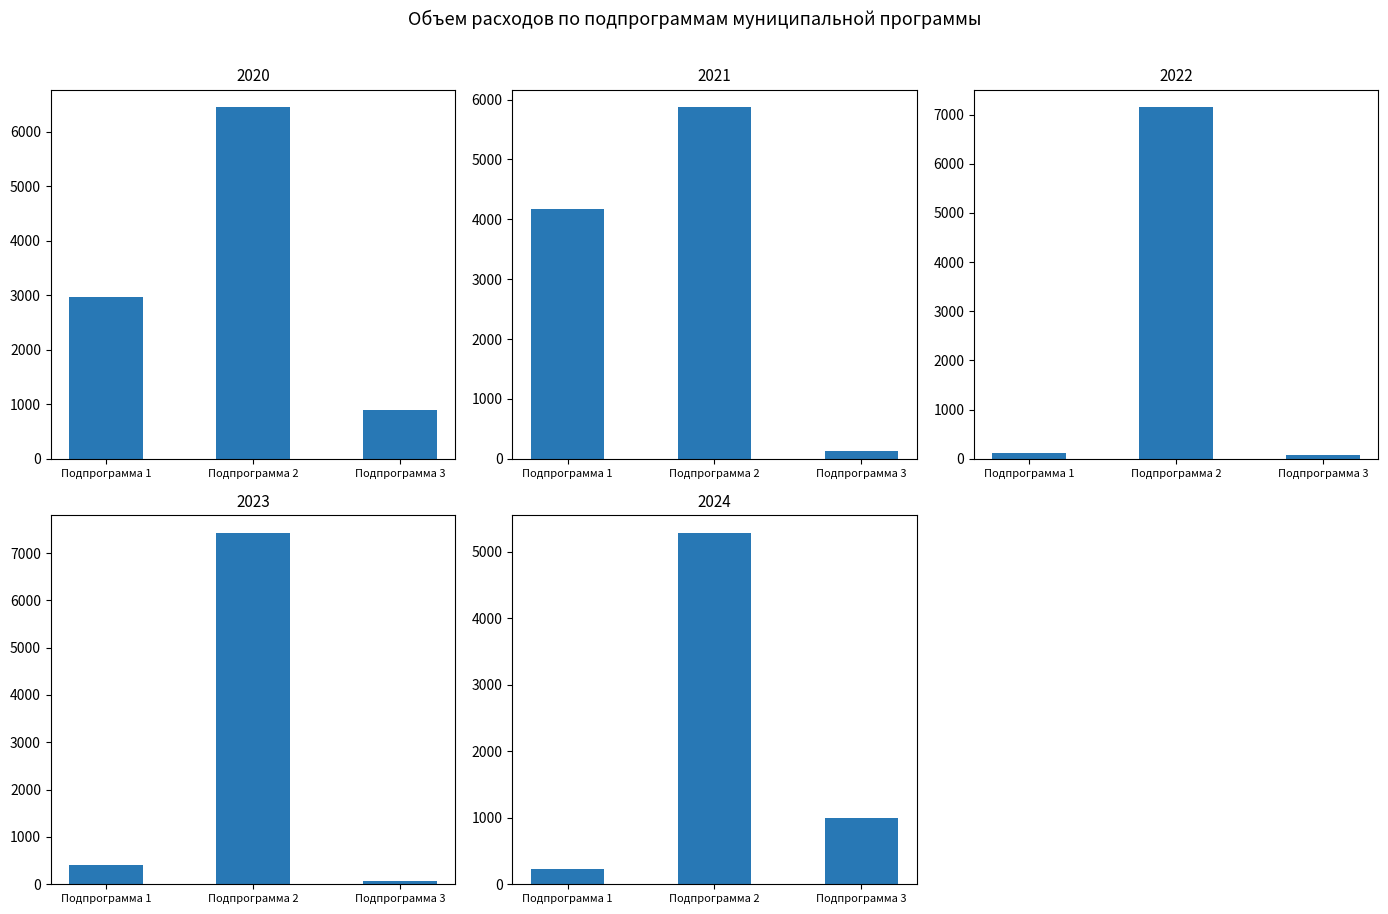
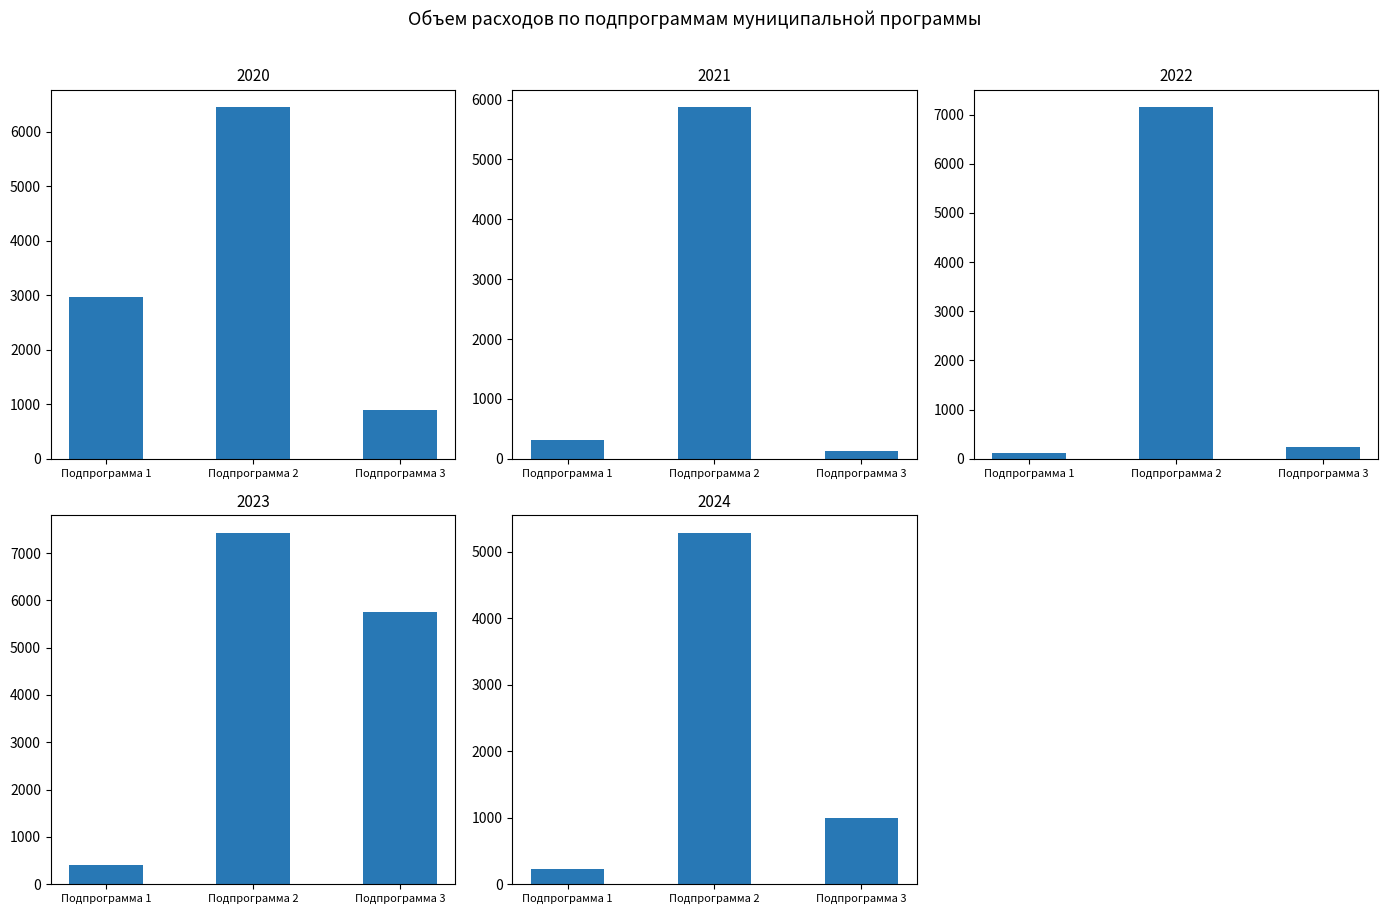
2021, Подпрограмма 1: 4200 -> 300
2022, Подпрограмма 3: 100 -> 200
2023, Подпрограмма 3: 100 -> 5800
